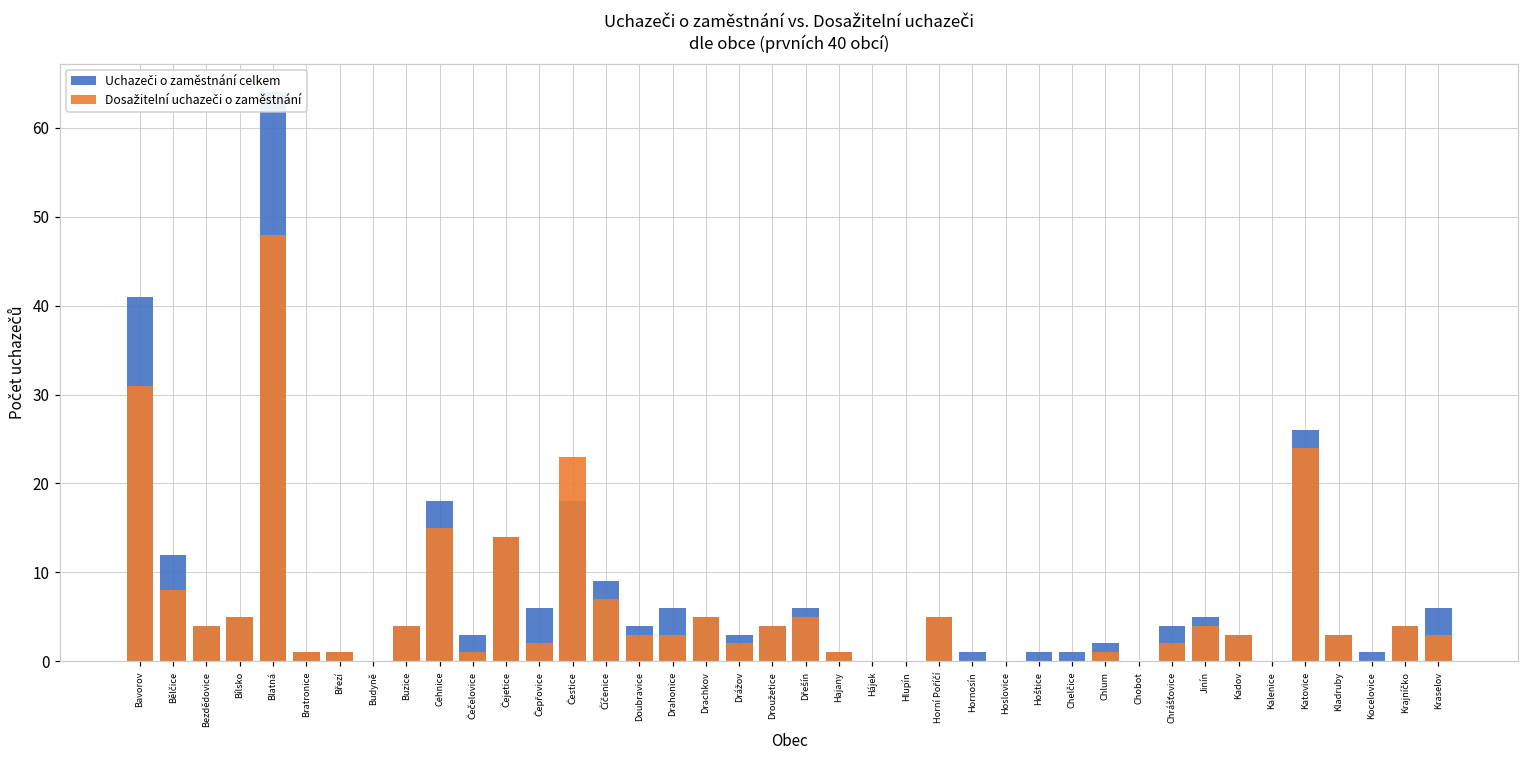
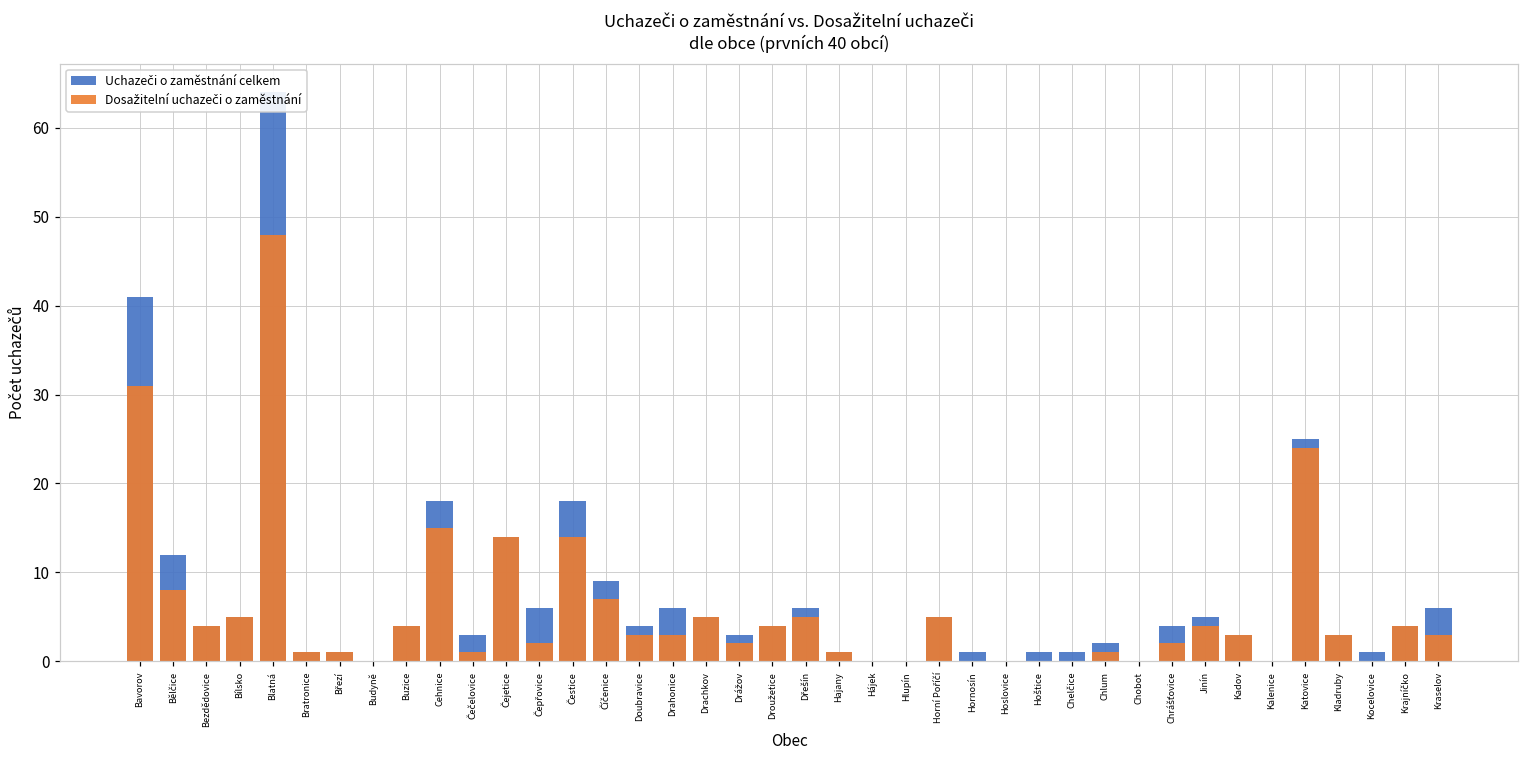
Dosažitelní uchazeči o zaměstnání, Čestice: 23 -> 14
Uchazeči o zaměstnání celkem, Katovice: 26 -> 25
